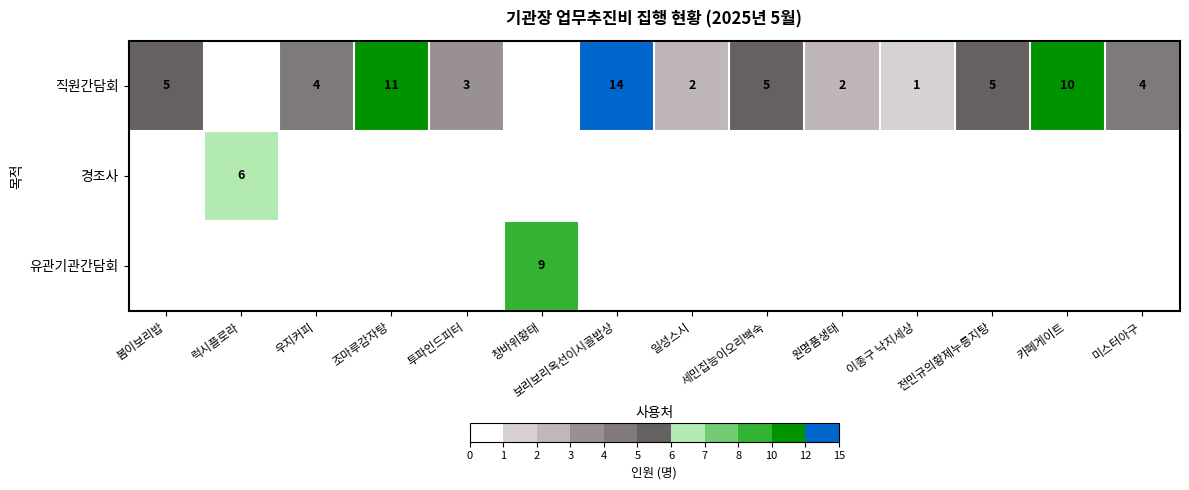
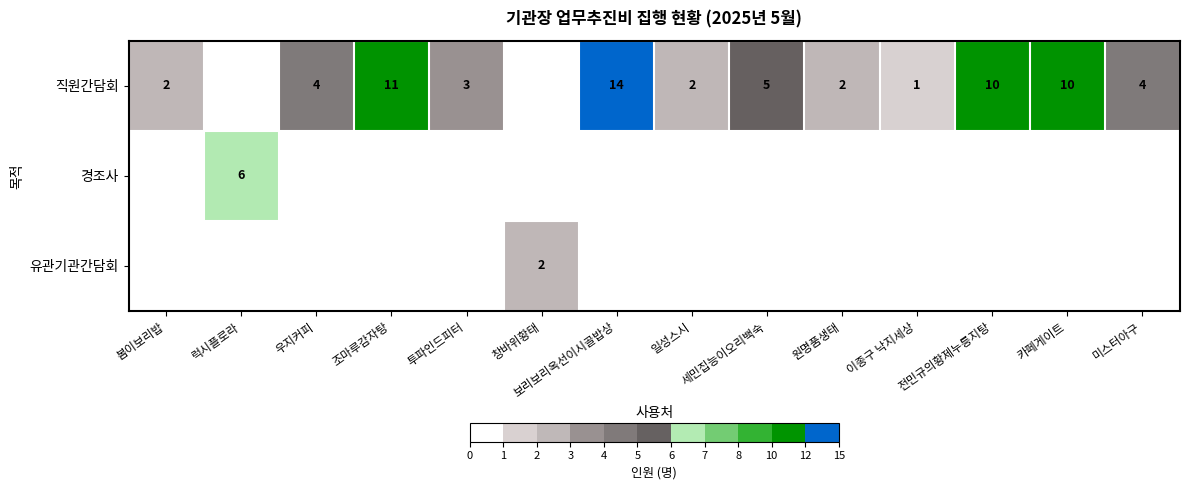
직원간담회, 봄이보리밥: 5 -> 2
직원간담회, 전민규의황제누릉지탕: 5 -> 10
유관기관간담회, 창바위황태: 9 -> 2
